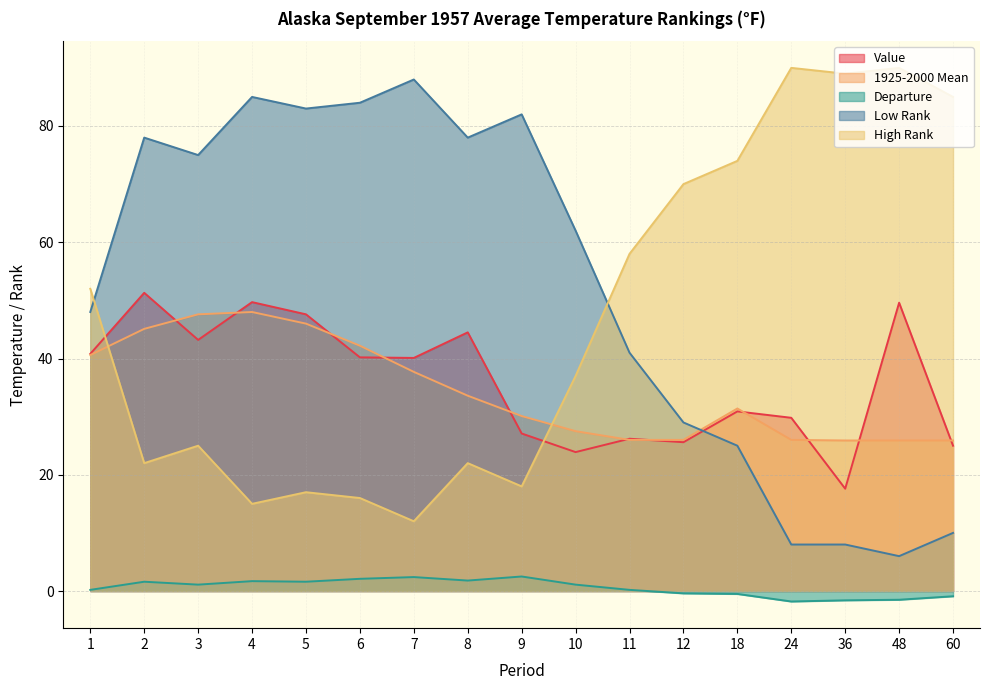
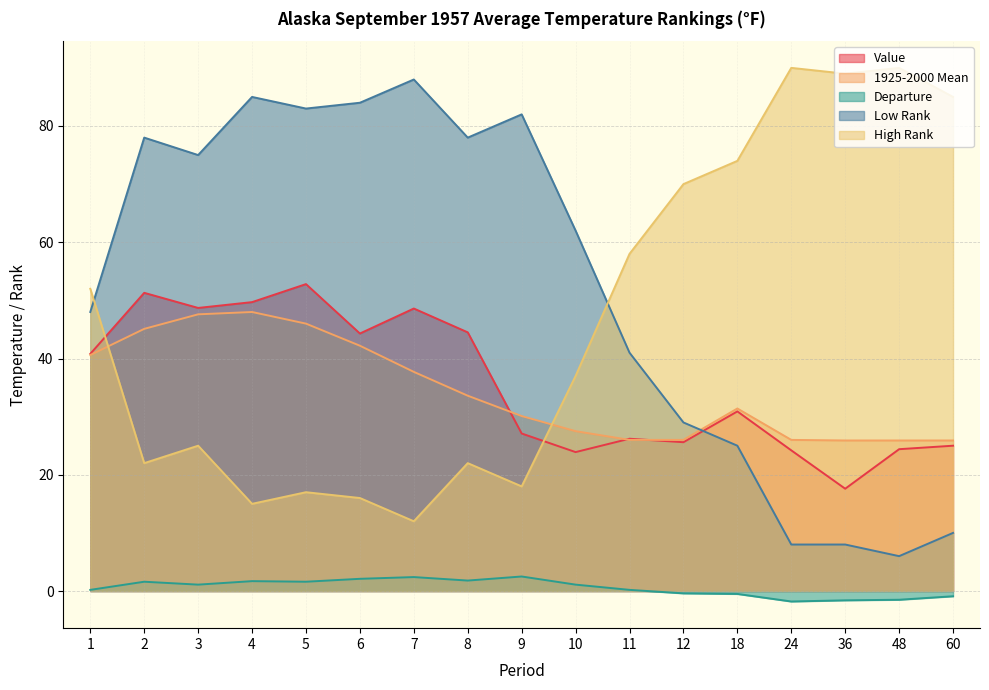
Value, 3: 43 -> 49
Value, 5: 48 -> 53
Value, 6: 40 -> 44
Value, 7: 40 -> 49
Value, 24: 30 -> 24
Value, 48: 50 -> 24
